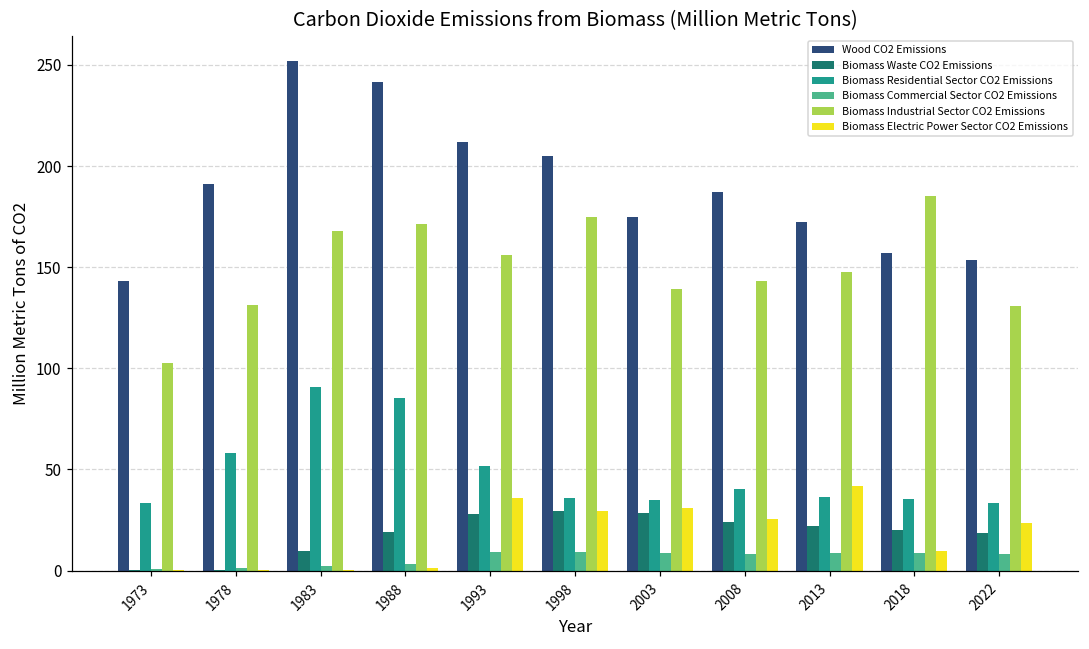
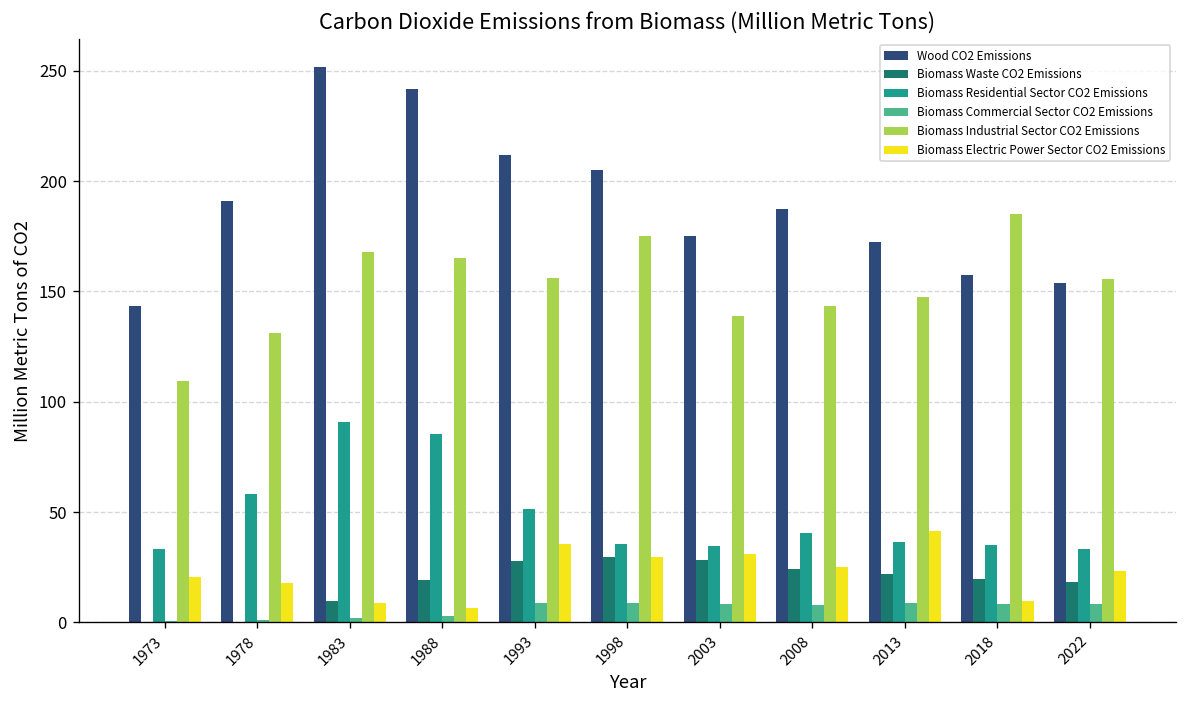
Biomass Industrial Sector CO2 Emissions, 1973: 102 -> 109
Biomass Electric Power Sector CO2 Emissions, 1973: 0 -> 21
Biomass Electric Power Sector CO2 Emissions, 1978: 0 -> 18
Biomass Electric Power Sector CO2 Emissions, 1983: 0 -> 9
Biomass Industrial Sector CO2 Emissions, 1988: 171 -> 165
Biomass Electric Power Sector CO2 Emissions, 1988: 1 -> 7
Biomass Industrial Sector CO2 Emissions, 2022: 131 -> 156
